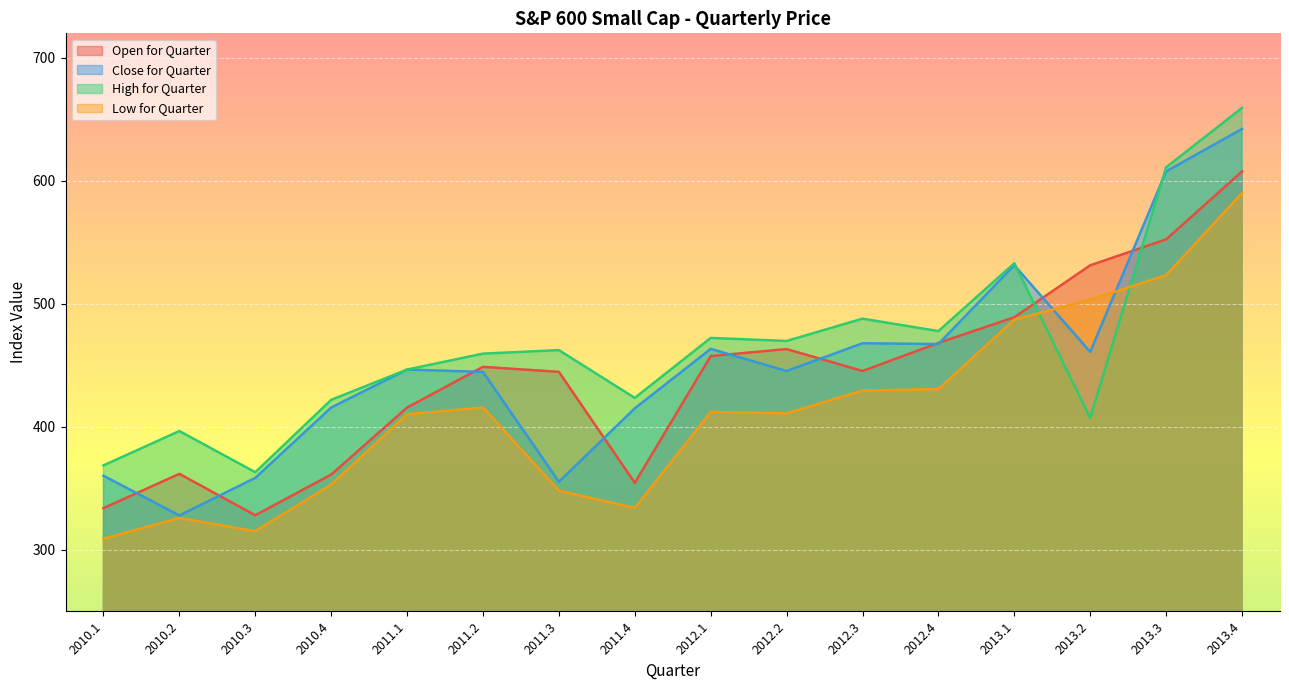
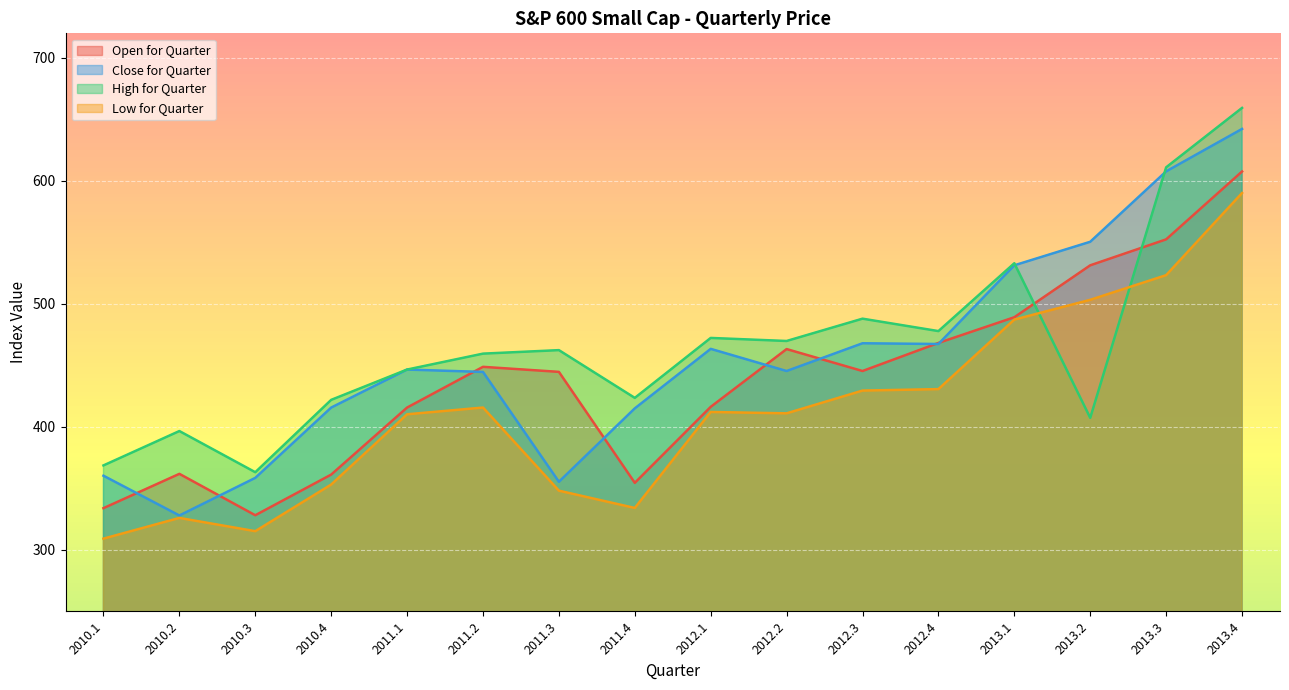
Open for Quarter, 2012.1: 458 -> 416
Close for Quarter, 2013.2: 461 -> 551
